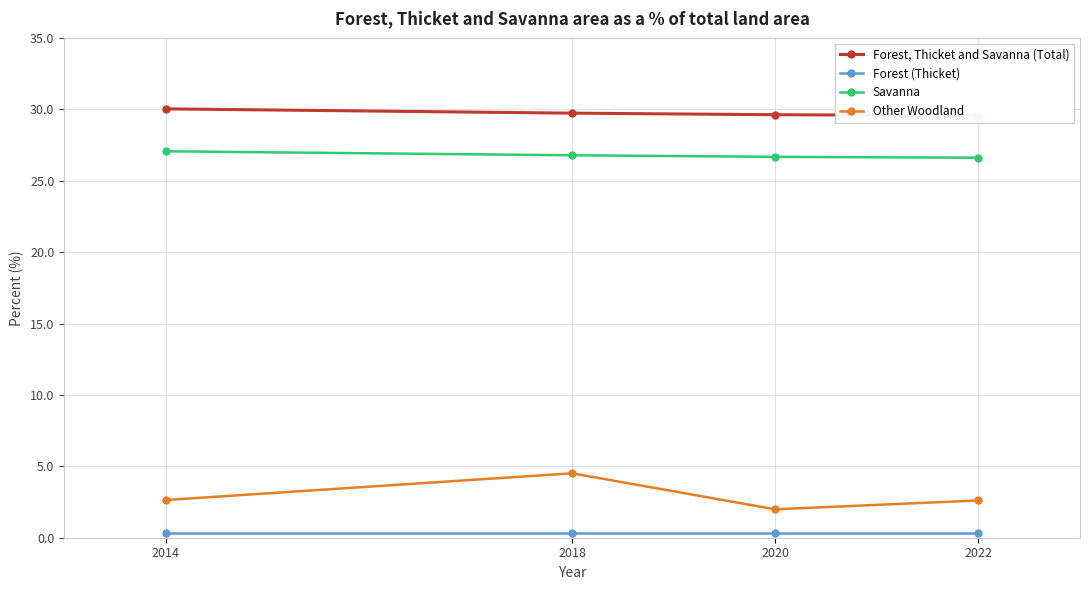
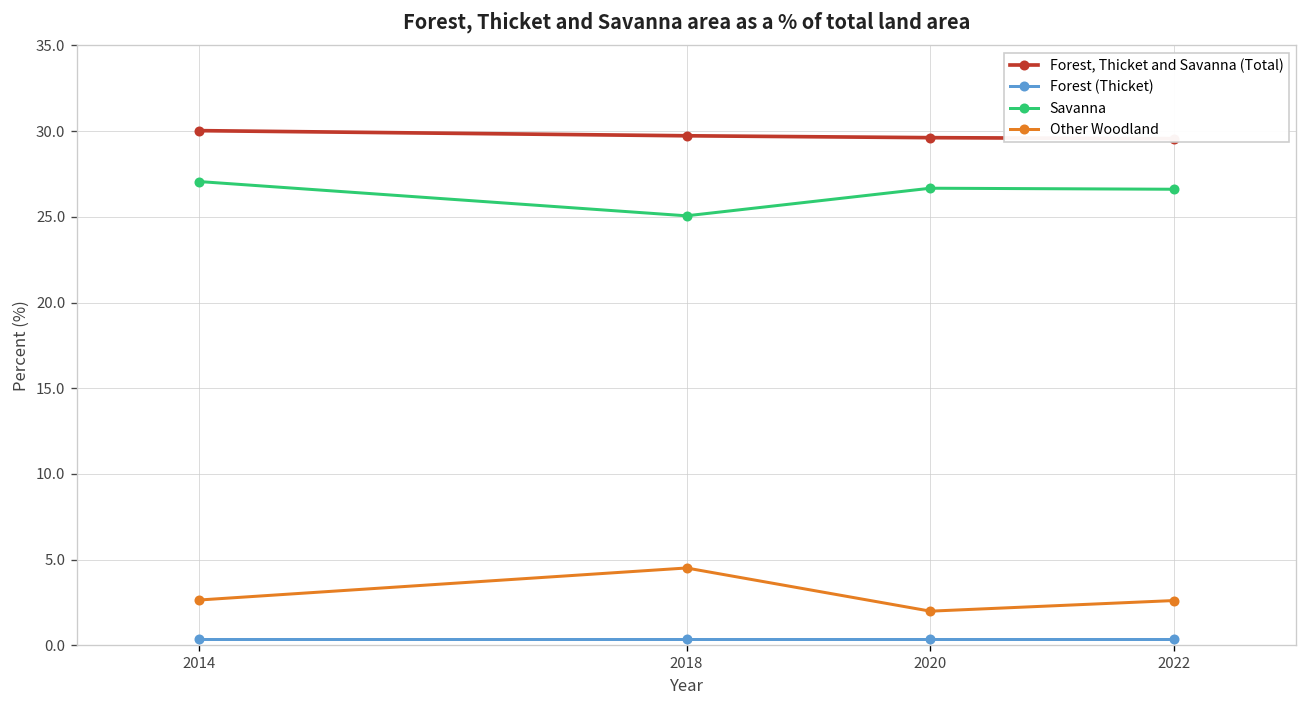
Savanna, 2018: 26.8 -> 25.1
